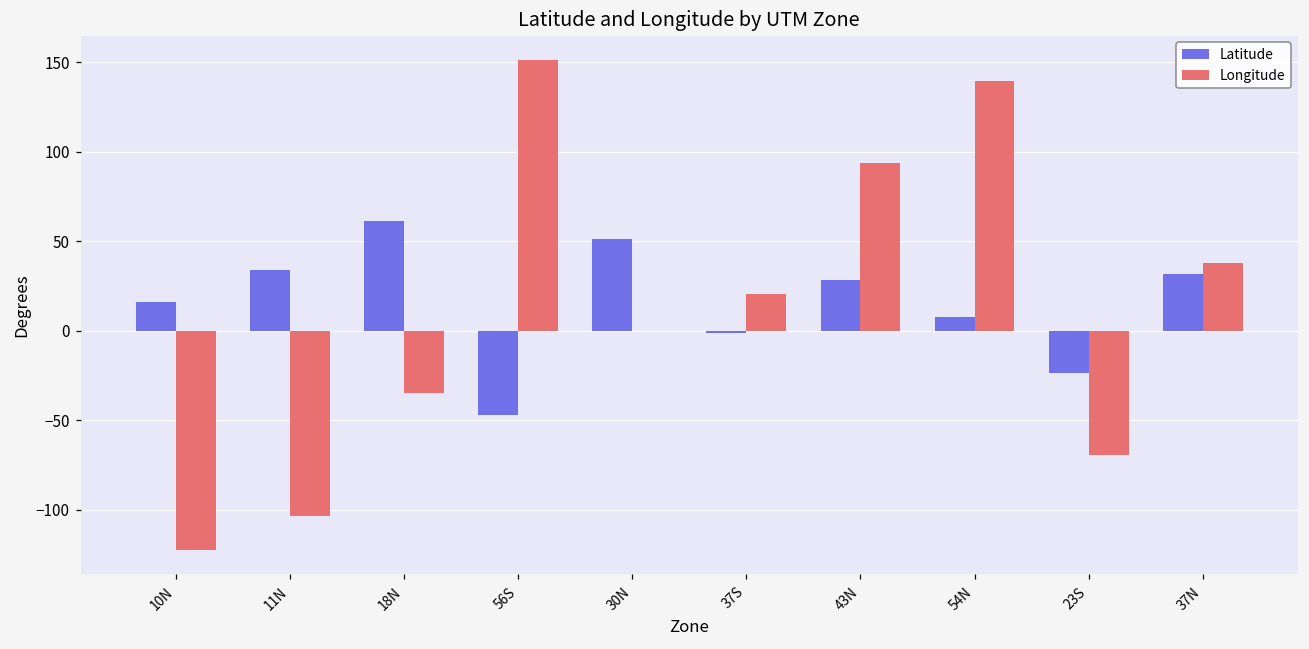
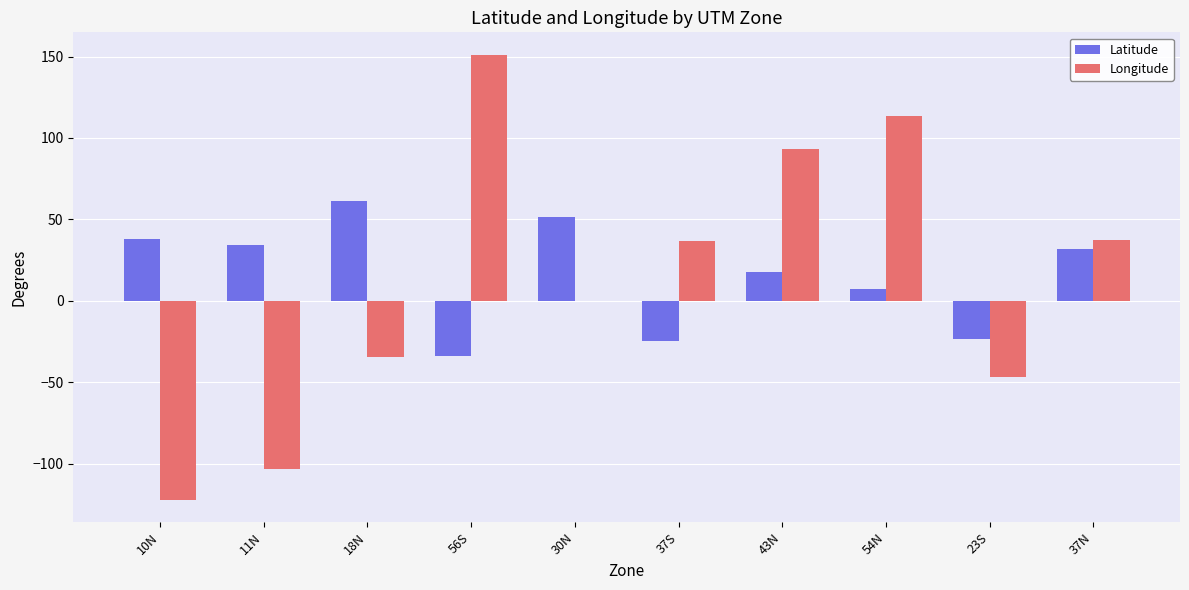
Latitude, 10N: 16 -> 38
Latitude, 56S: -47 -> -34
Latitude, 37S: -1 -> -25
Longitude, 37S: 21 -> 37
Latitude, 43N: 29 -> 18
Longitude, 54N: 140 -> 114
Longitude, 23S: -69 -> -47
